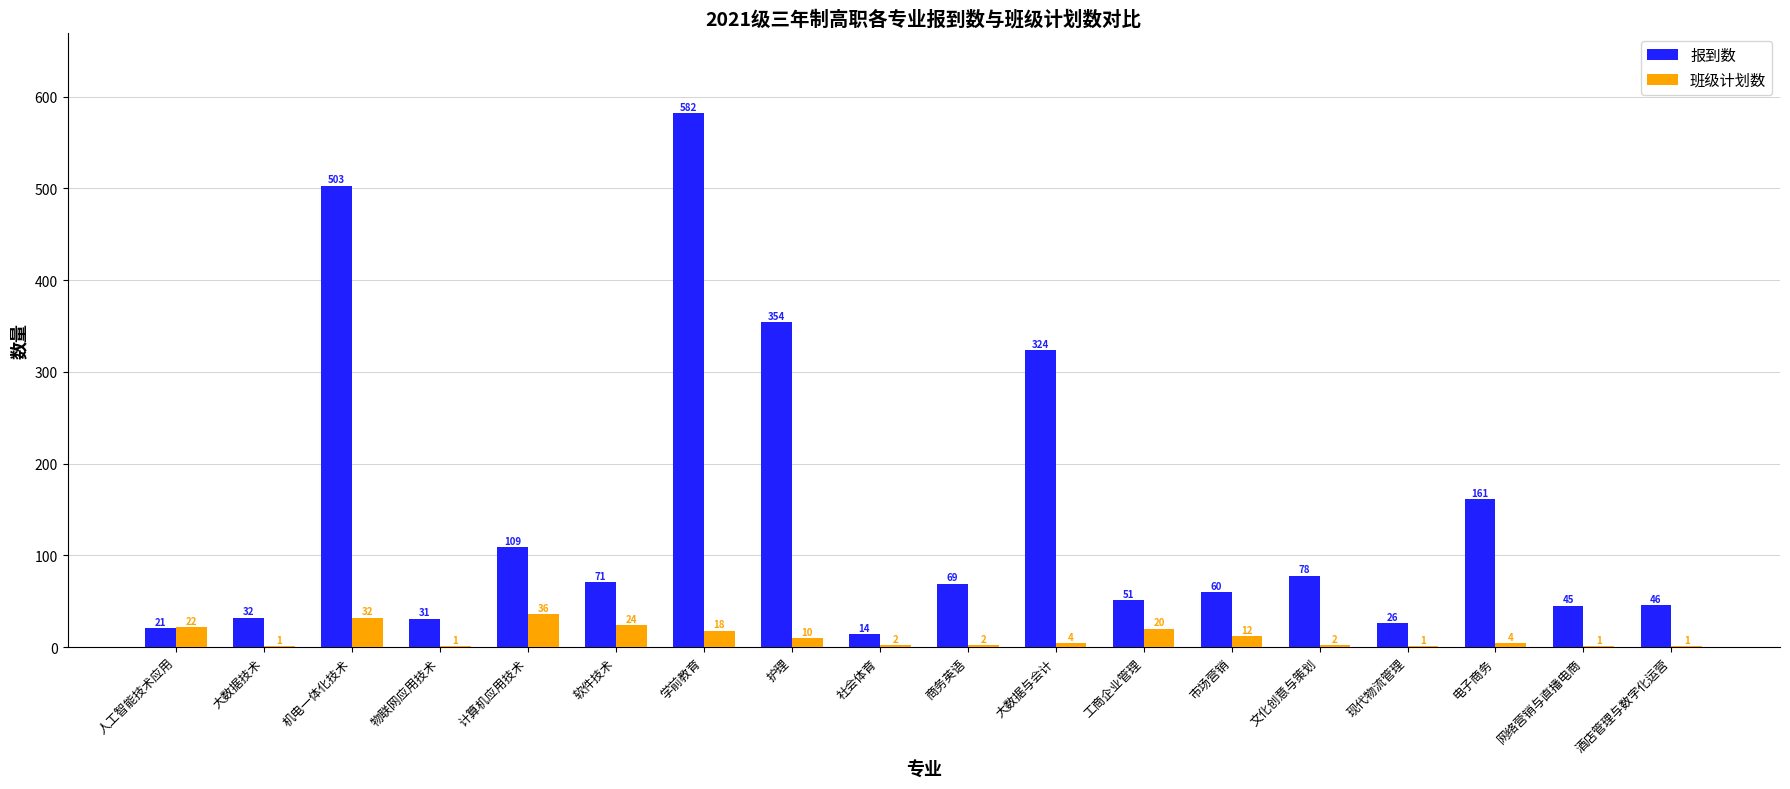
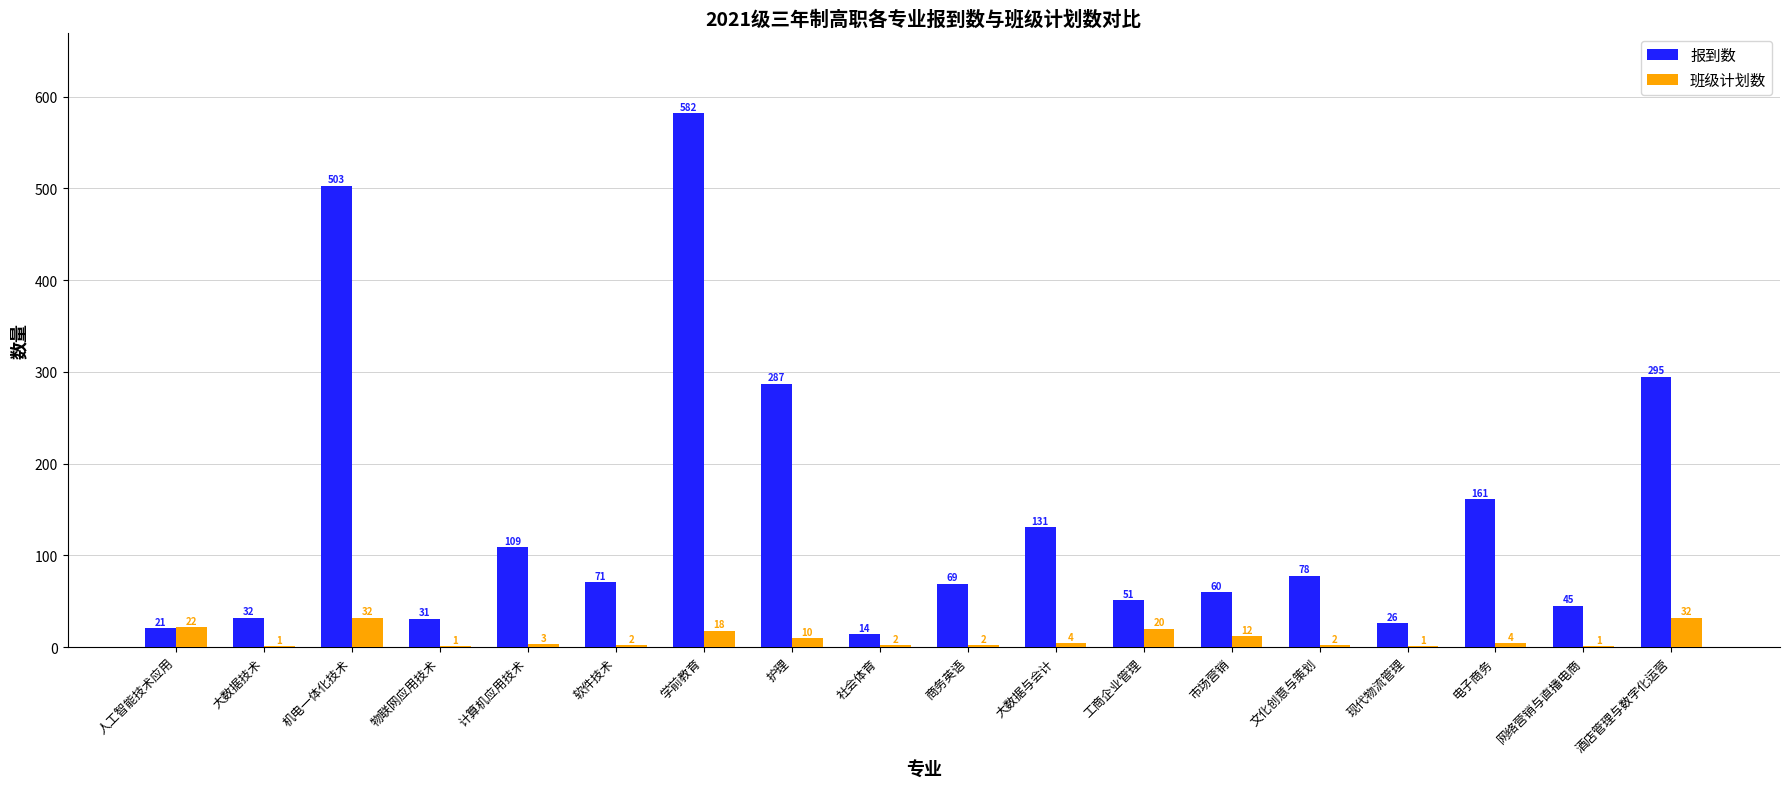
班级计划数, 计算机应用技术: 36 -> 3
班级计划数, 软件技术: 24 -> 2
报到数, 护理: 354 -> 287
报到数, 大数据与会计: 324 -> 131
报到数, 酒店管理与数字化运营: 46 -> 295
班级计划数, 酒店管理与数字化运营: 1 -> 32
